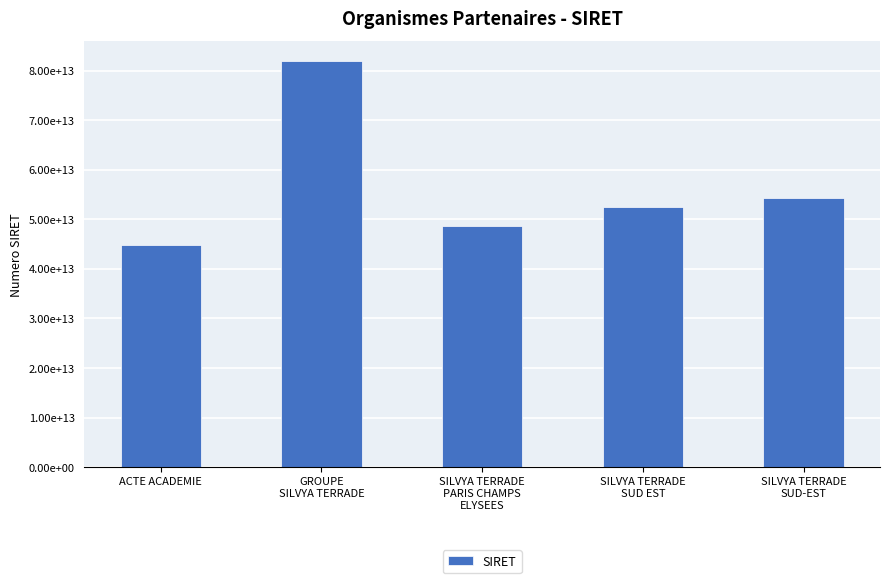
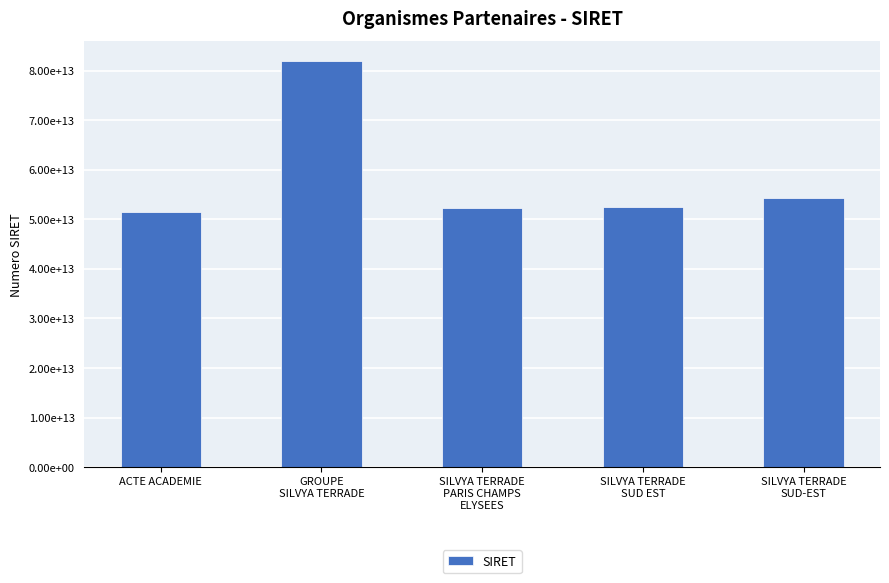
ACTE ACADEMIE: 45000000000000 -> 52000000000000
SILVYA TERRADE PARIS CHAMPS ELYSEES: 49000000000000 -> 52000000000000
